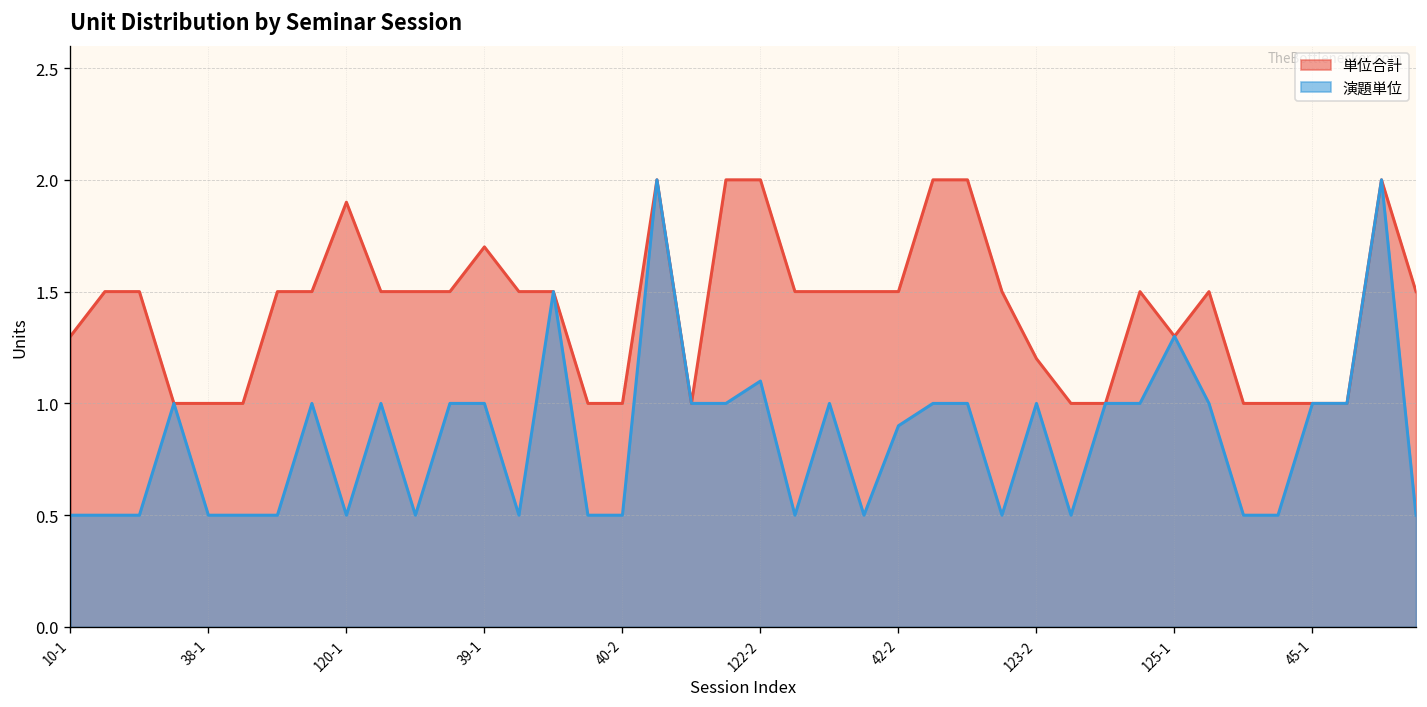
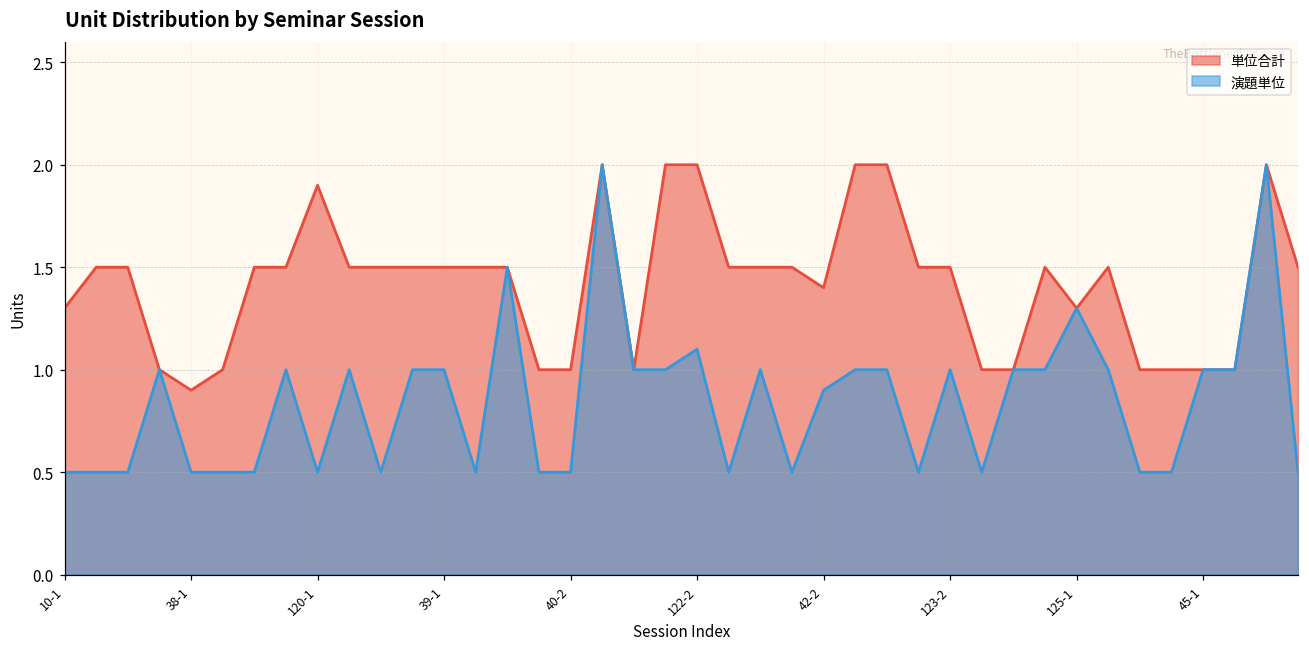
単位合計, 38-1: 1.0 -> 0.9
単位合計, 39-1: 1.7 -> 1.5
単位合計, 42-2: 1.5 -> 1.4
単位合計, 123-2: 1.2 -> 1.5
